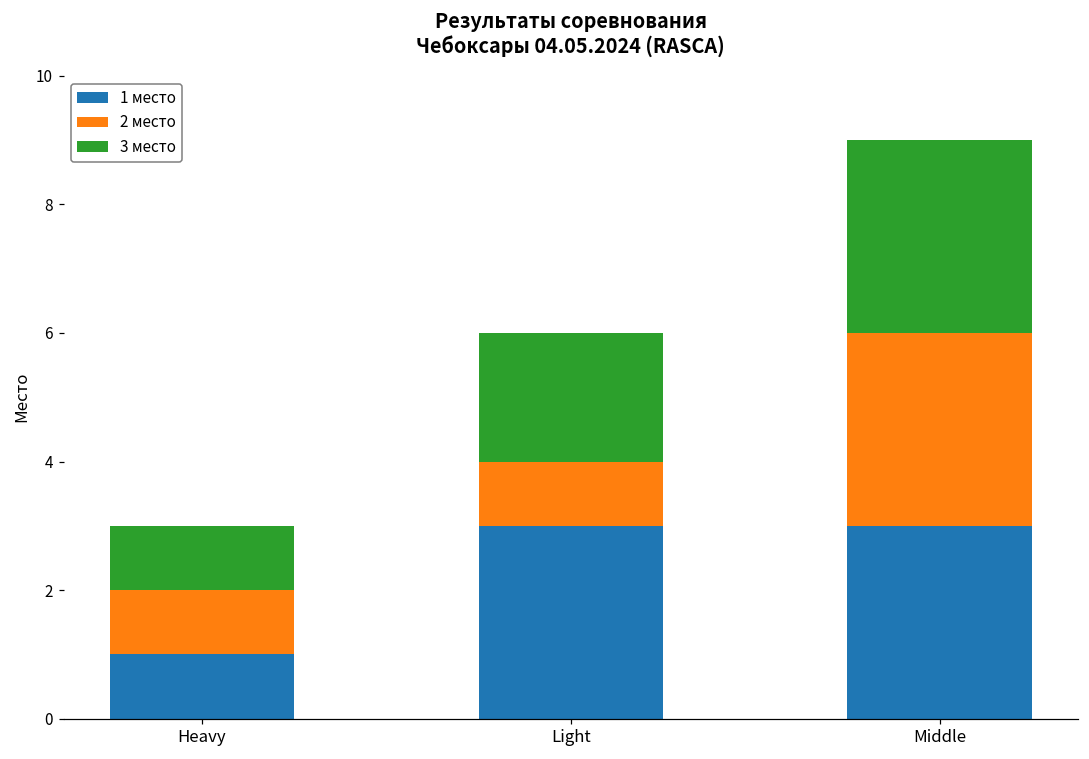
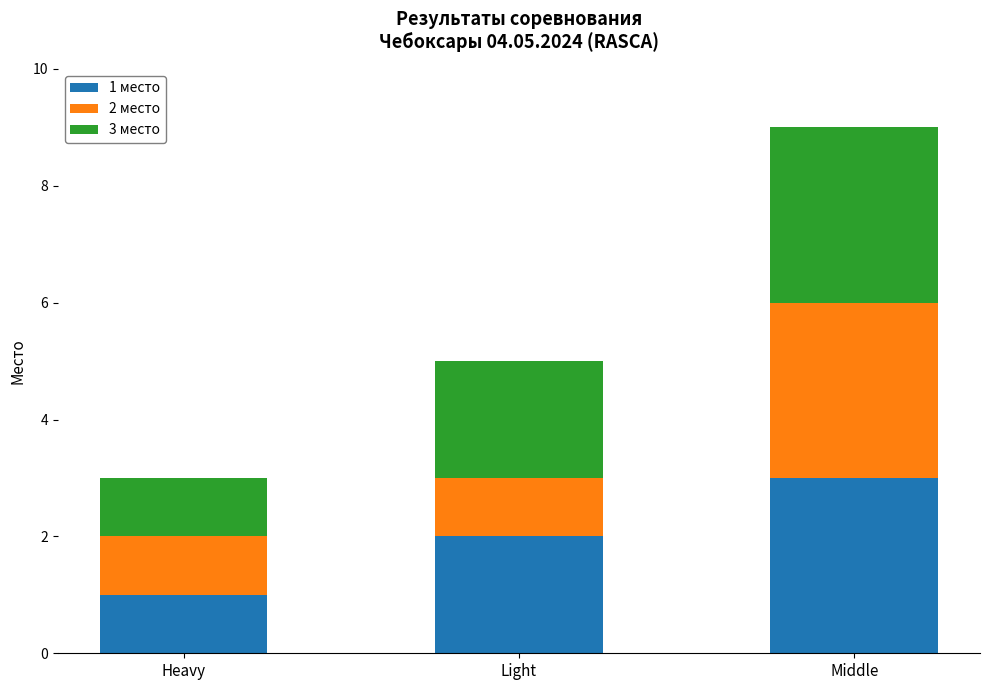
1 место, Light: 3 -> 2
